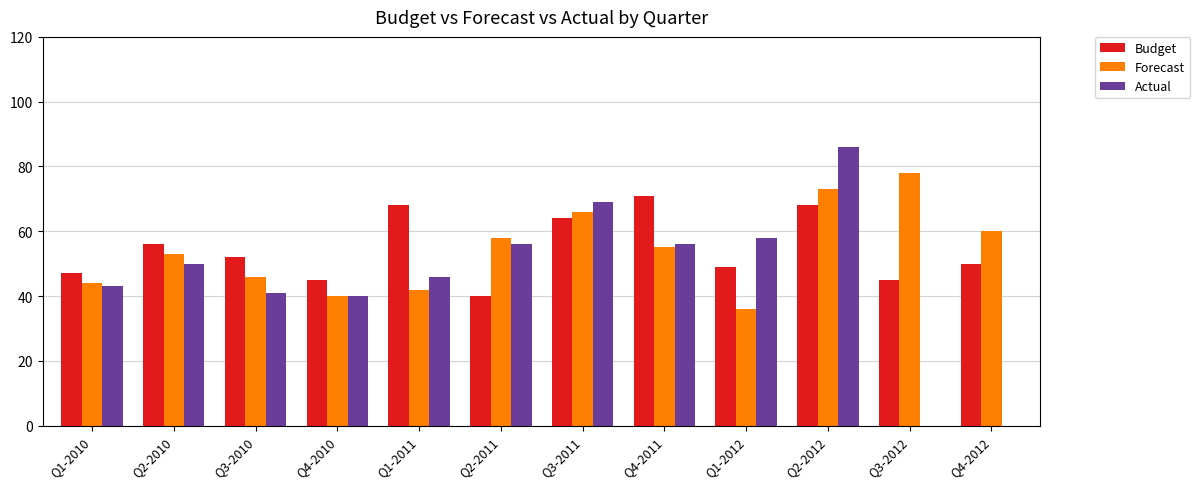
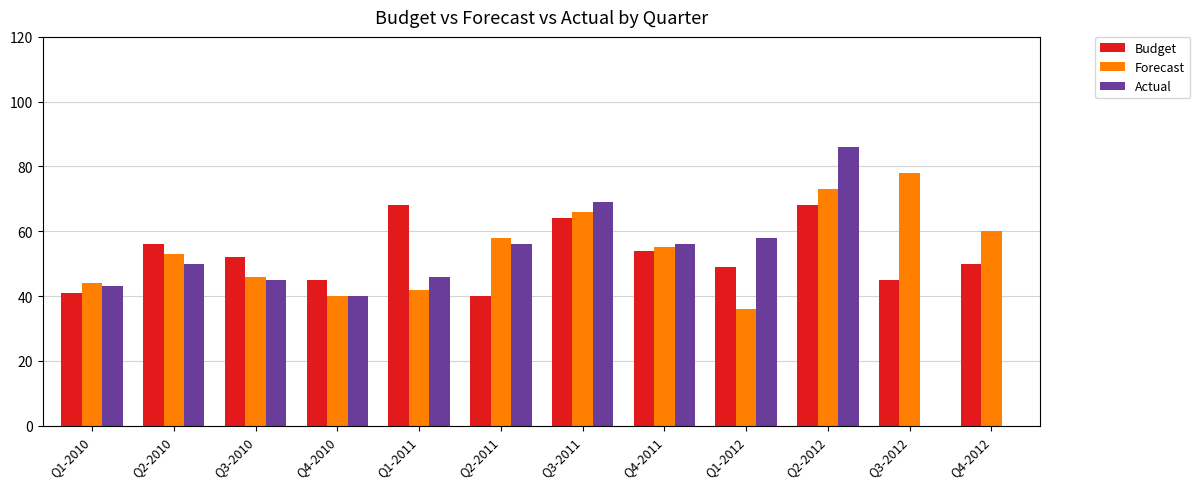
Budget, Q1-2010: 47 -> 41
Actual, Q3-2010: 41 -> 45
Budget, Q4-2011: 71 -> 54
